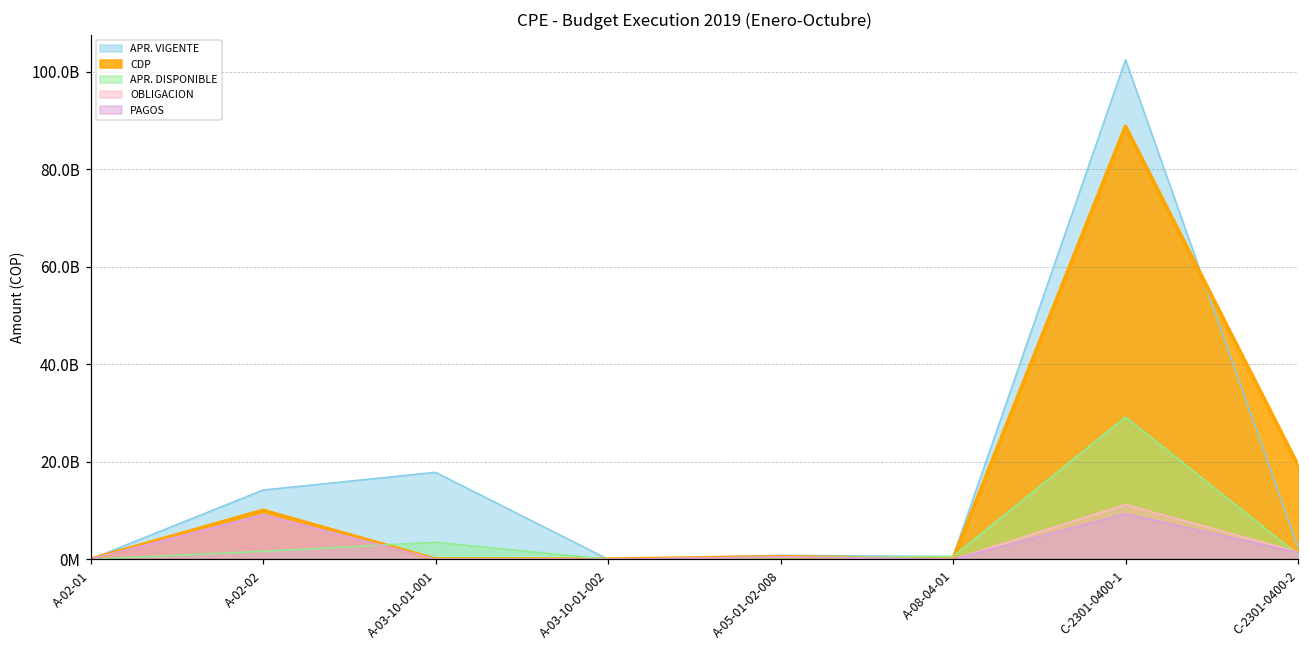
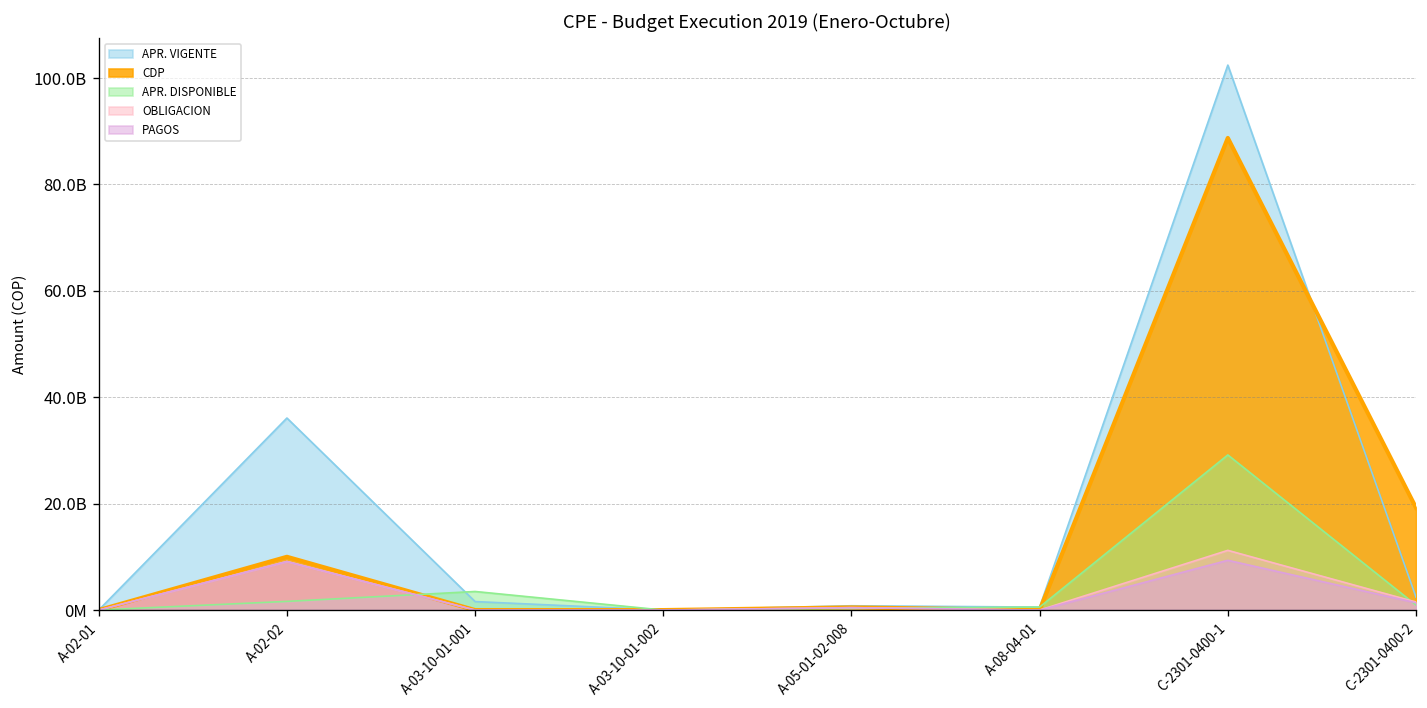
APR. VIGENTE, A-02-02: 14000000000 -> 36000000000
APR. VIGENTE, A-03-10-01-001: 18000000000 -> 2000000000
